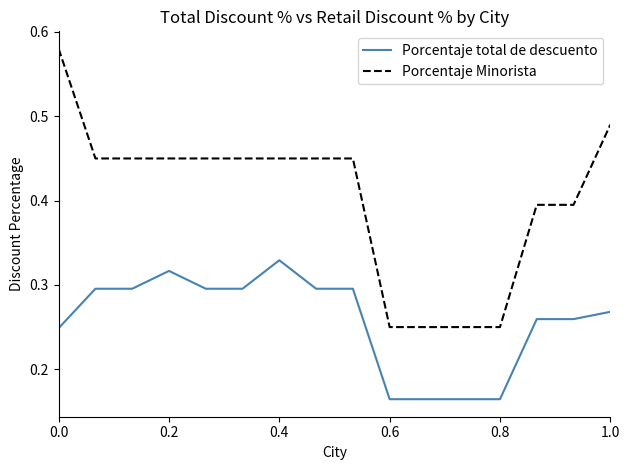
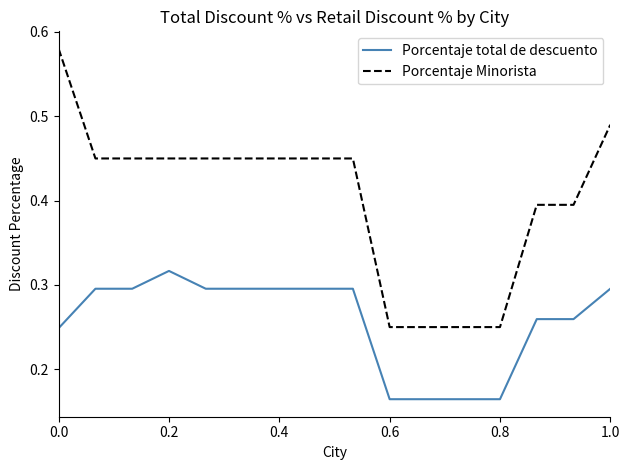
Porcentaje total de descuento, 0.4: 0.33 -> 0.30
Porcentaje total de descuento, 1.0: 0.27 -> 0.30
